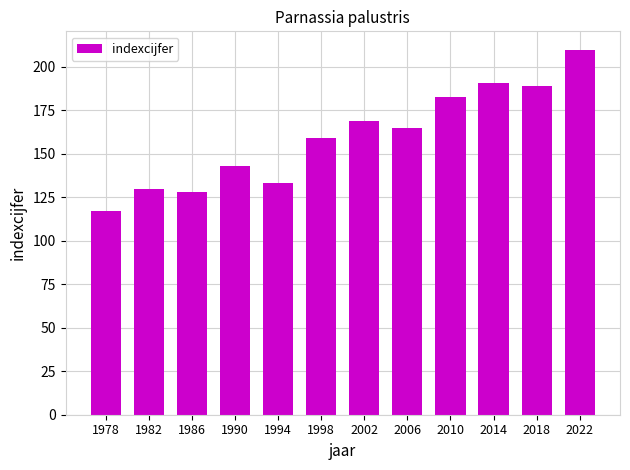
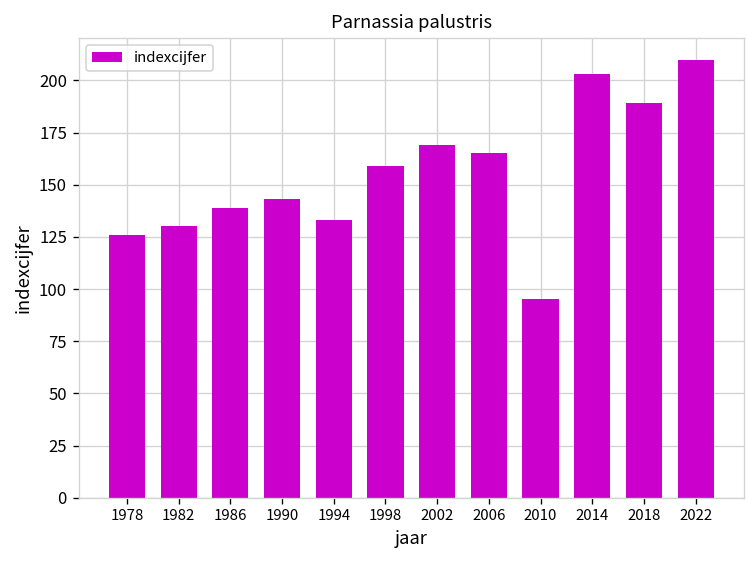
1978: 117 -> 126
1986: 128 -> 139
2010: 183 -> 95
2014: 191 -> 203
